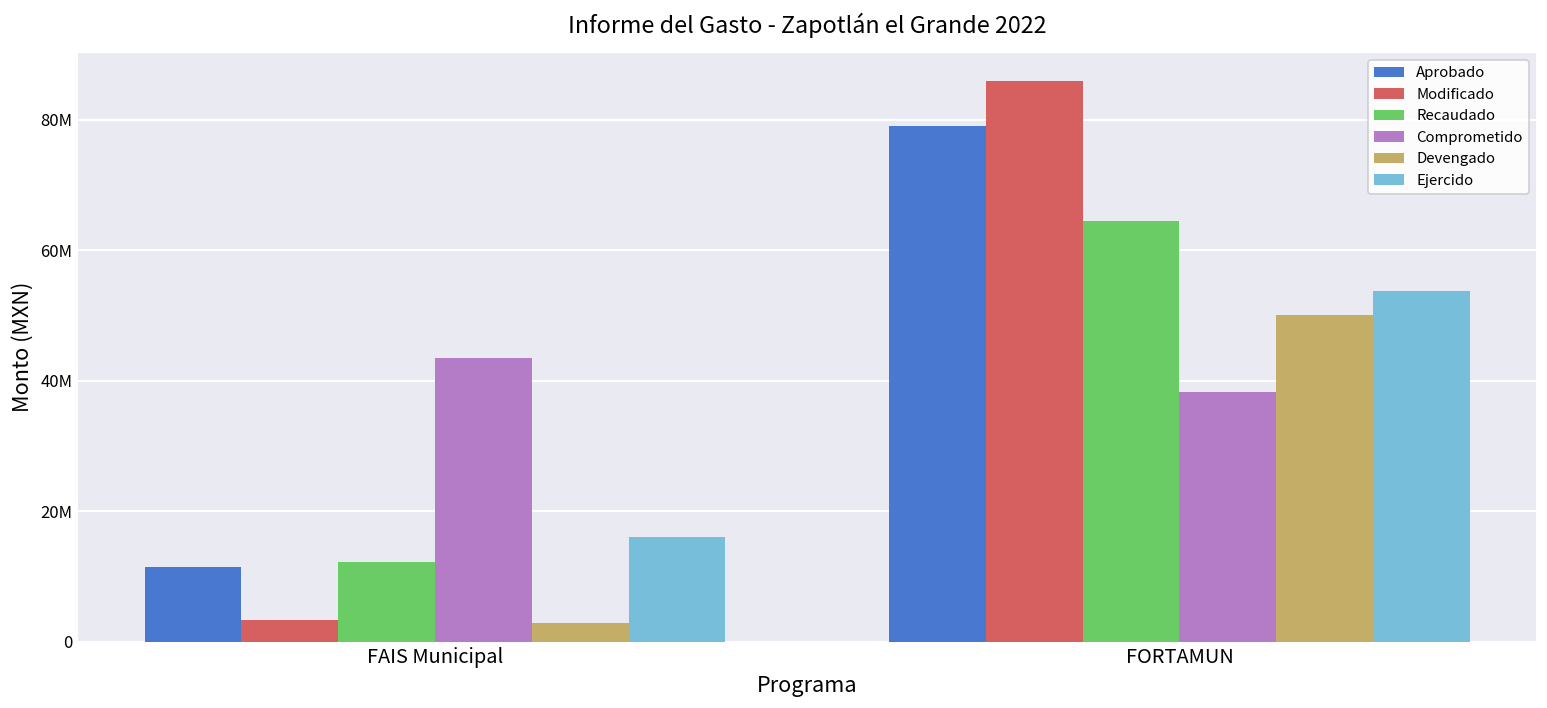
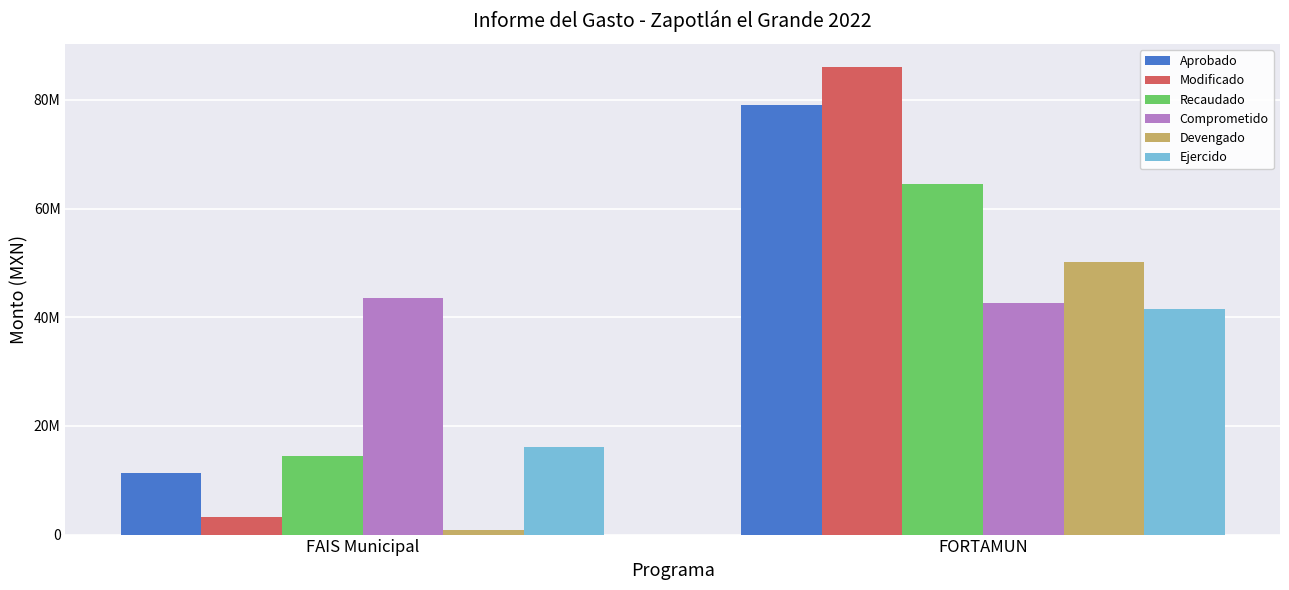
Recaudado, FAIS Municipal: 12000000 -> 14000000
Devengado, FAIS Municipal: 3000000 -> 1000000
Comprometido, FORTAMUN: 38000000 -> 43000000
Ejercido, FORTAMUN: 54000000 -> 41000000
